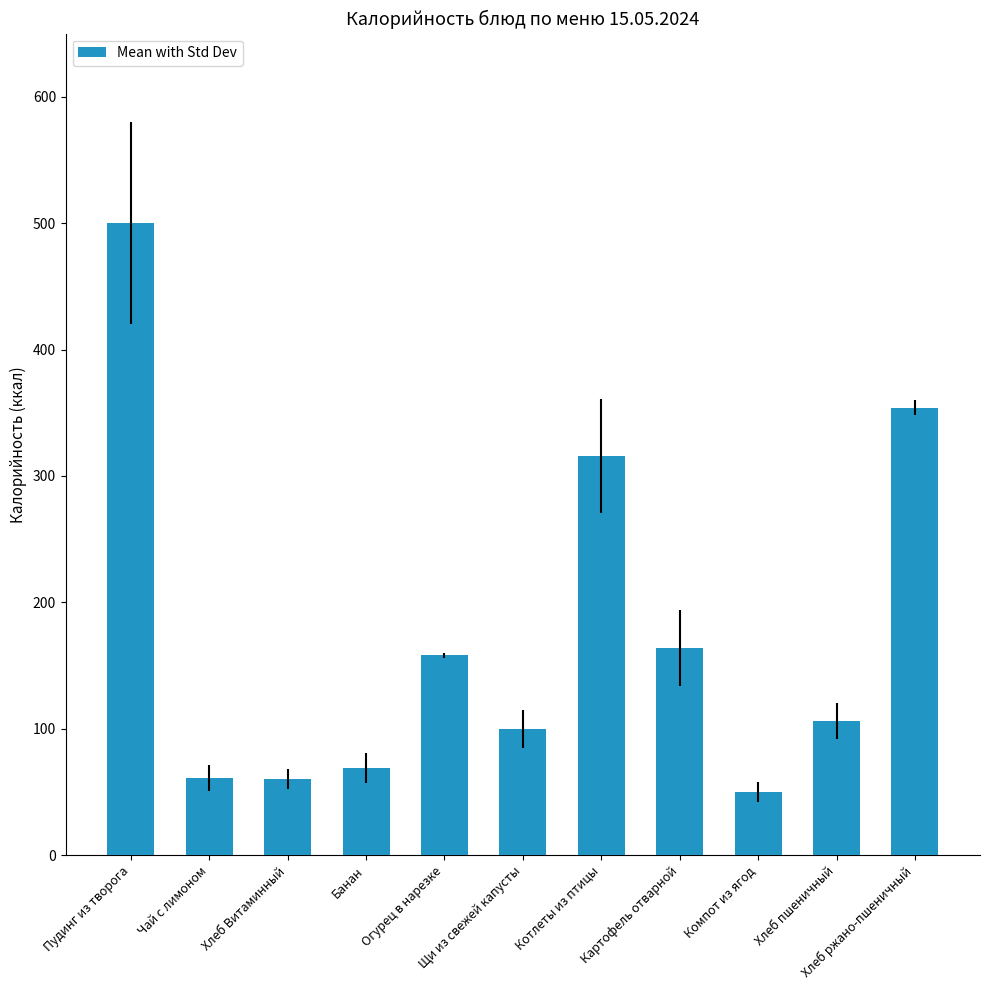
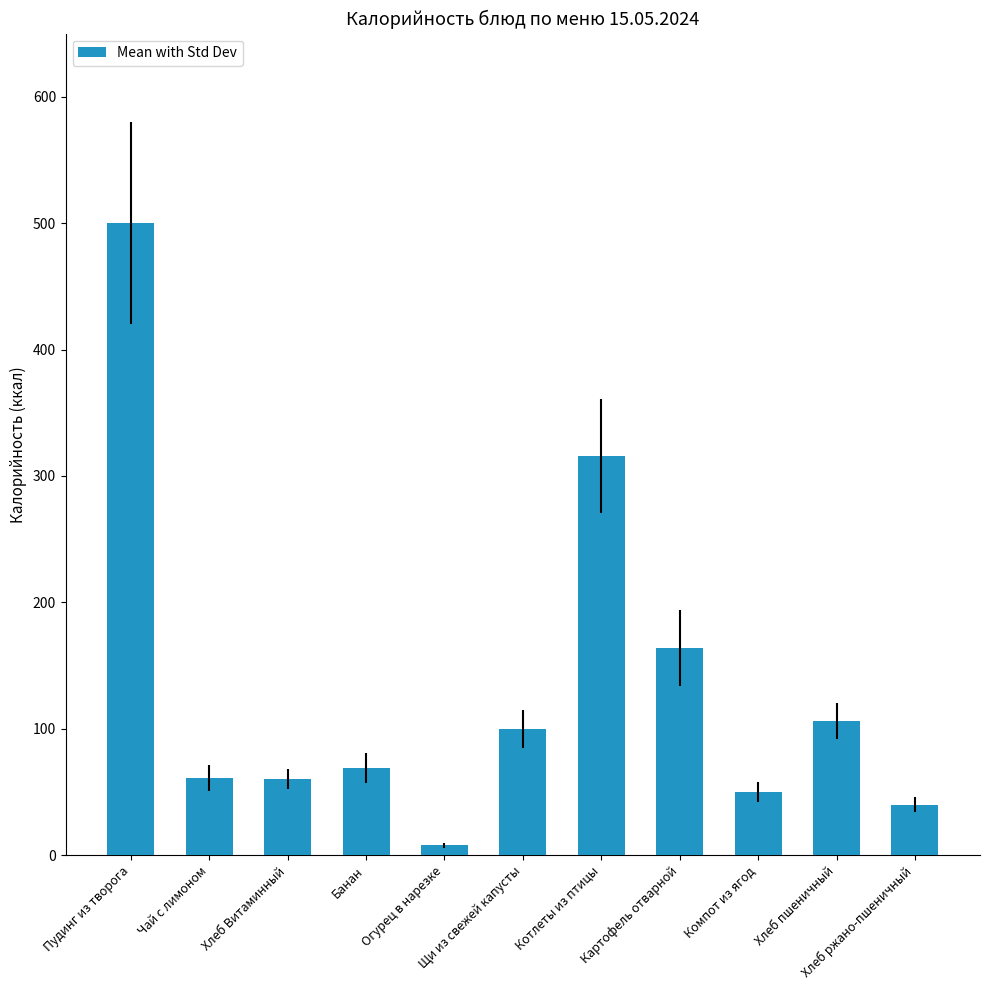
Огурец в нарезке: 158 -> 8
Хлеб ржано-пшеничный: 354 -> 40
